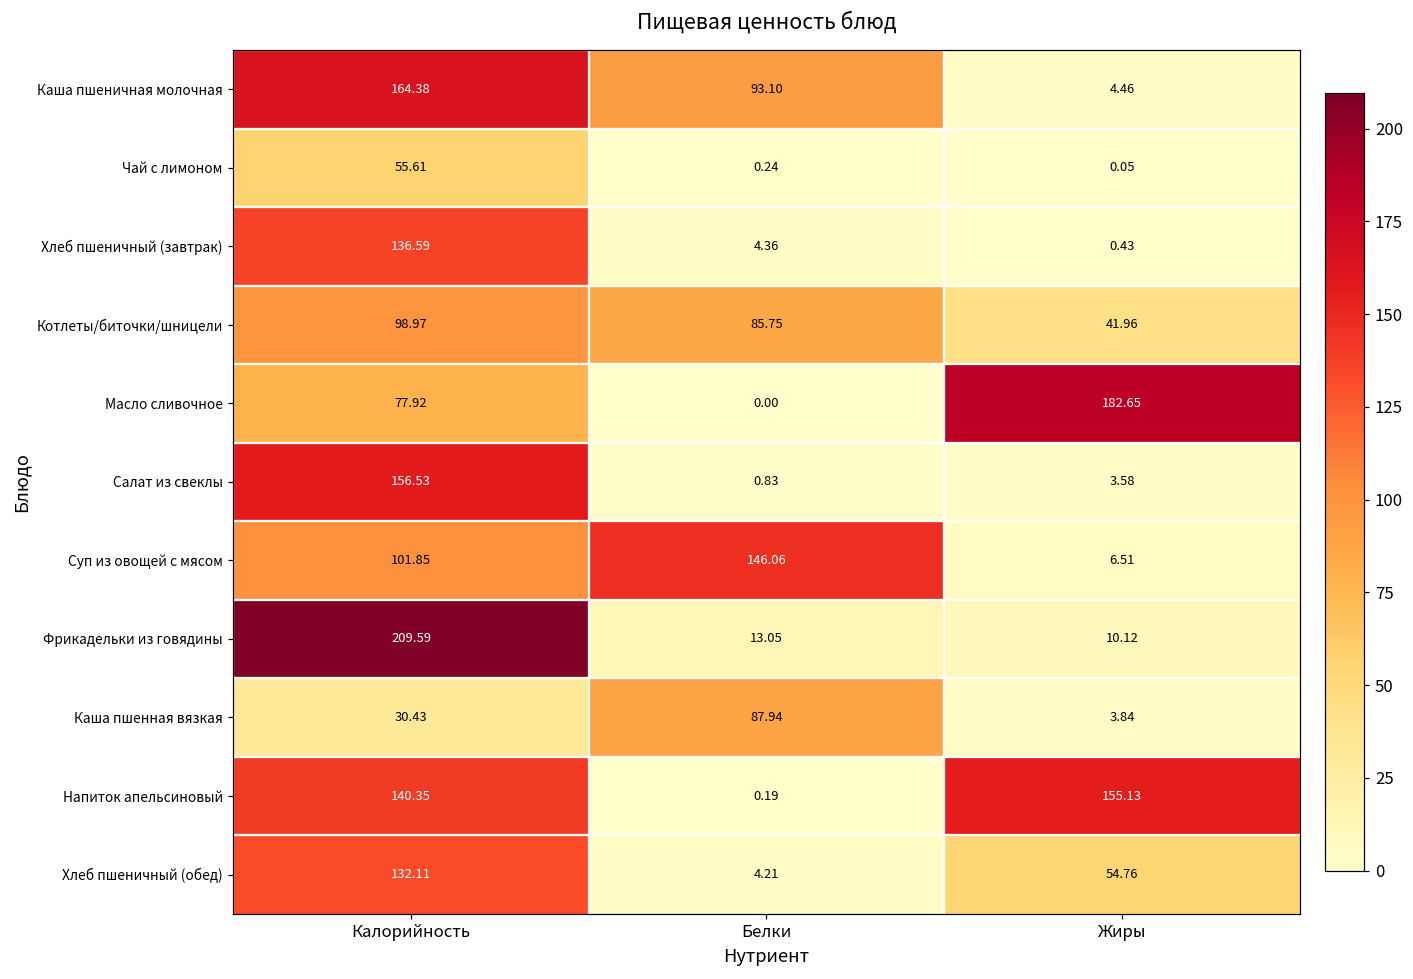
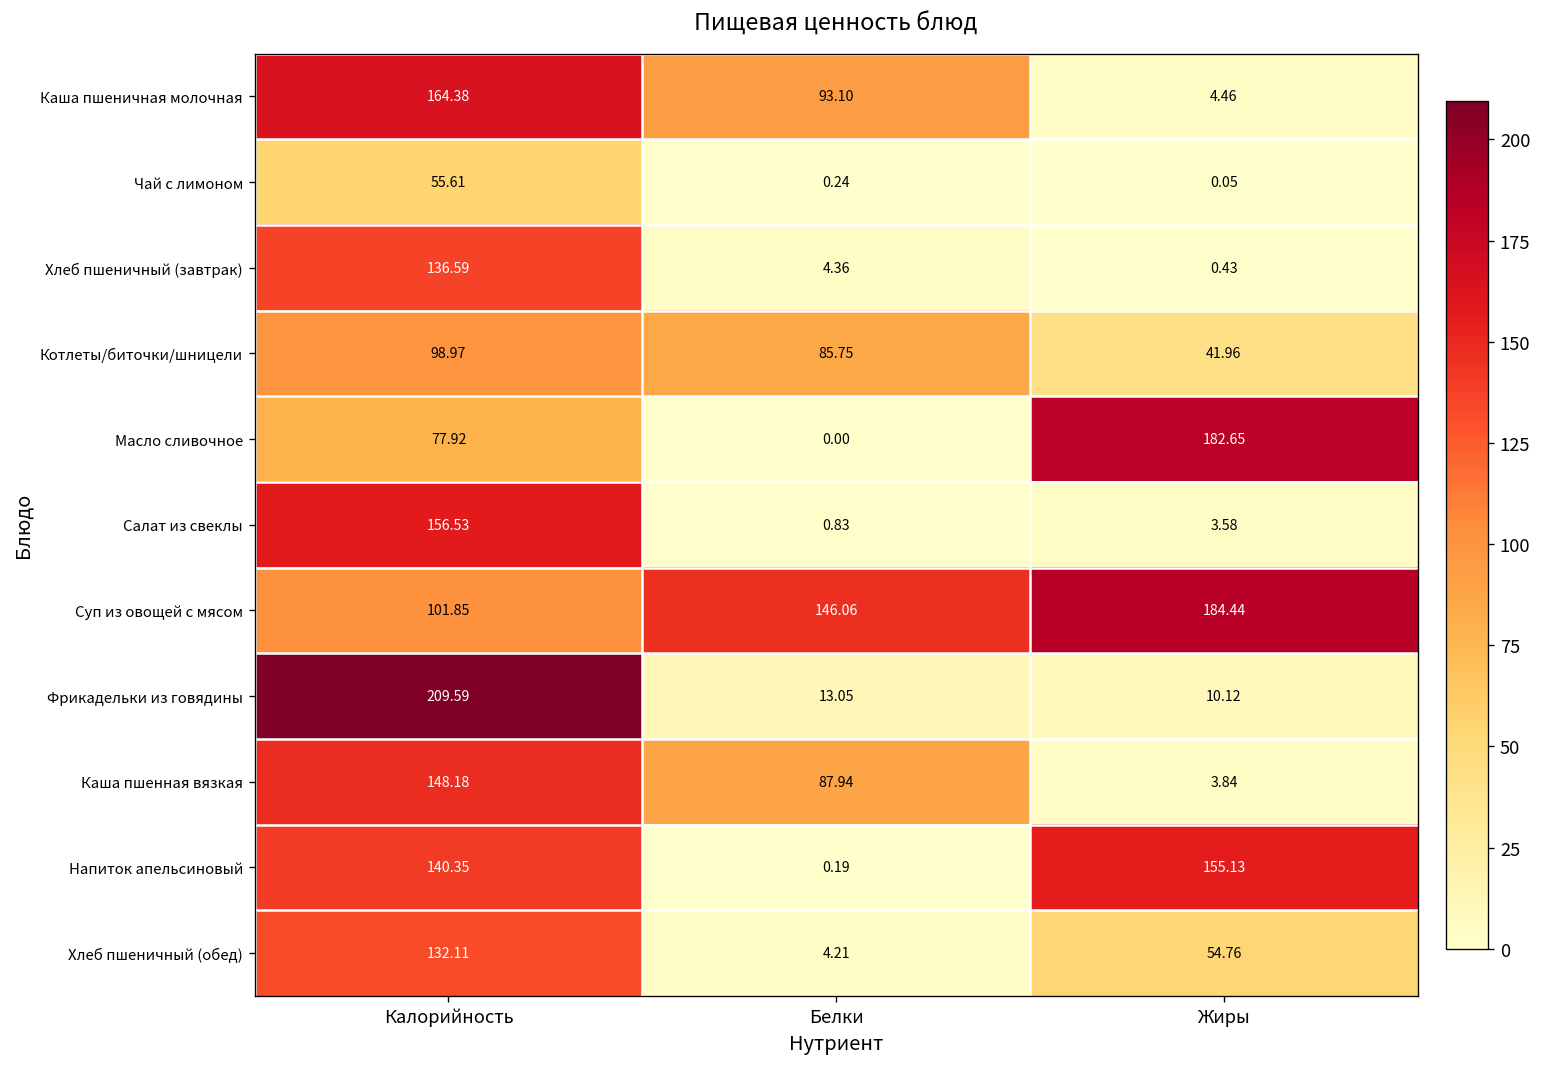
Суп из овощей с мясом, Жиры: 6.51 -> 184.44
Каша пшенная вязкая, Калорийность: 30.43 -> 148.18
